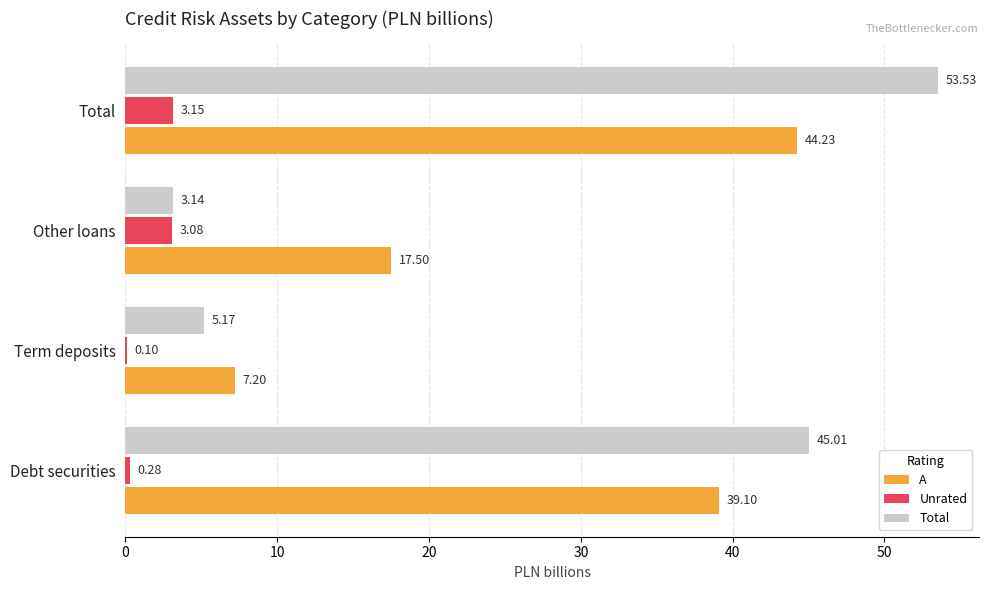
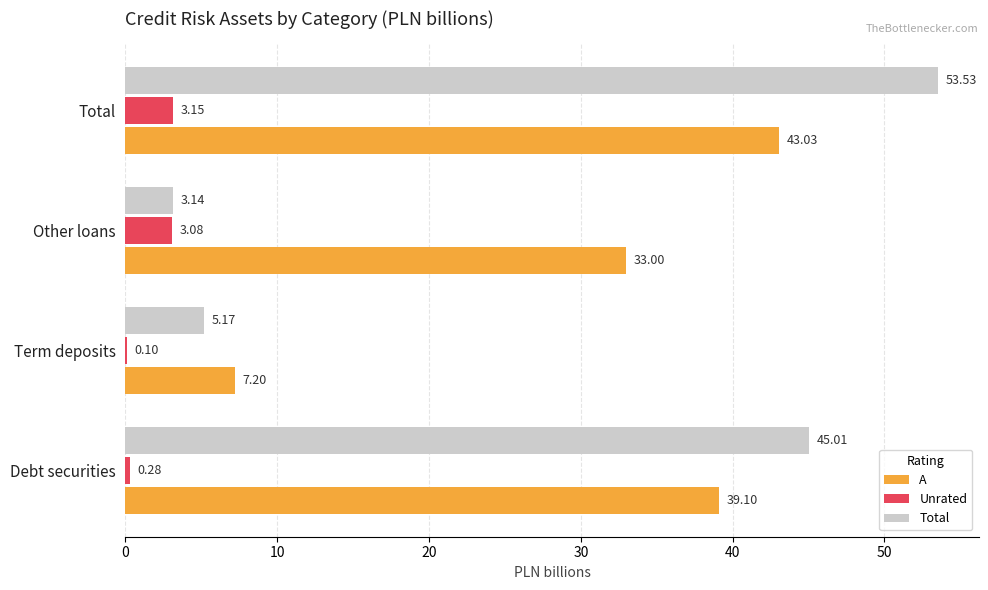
A, Total: 44.23 -> 43.03
A, Other loans: 17.50 -> 33.00
